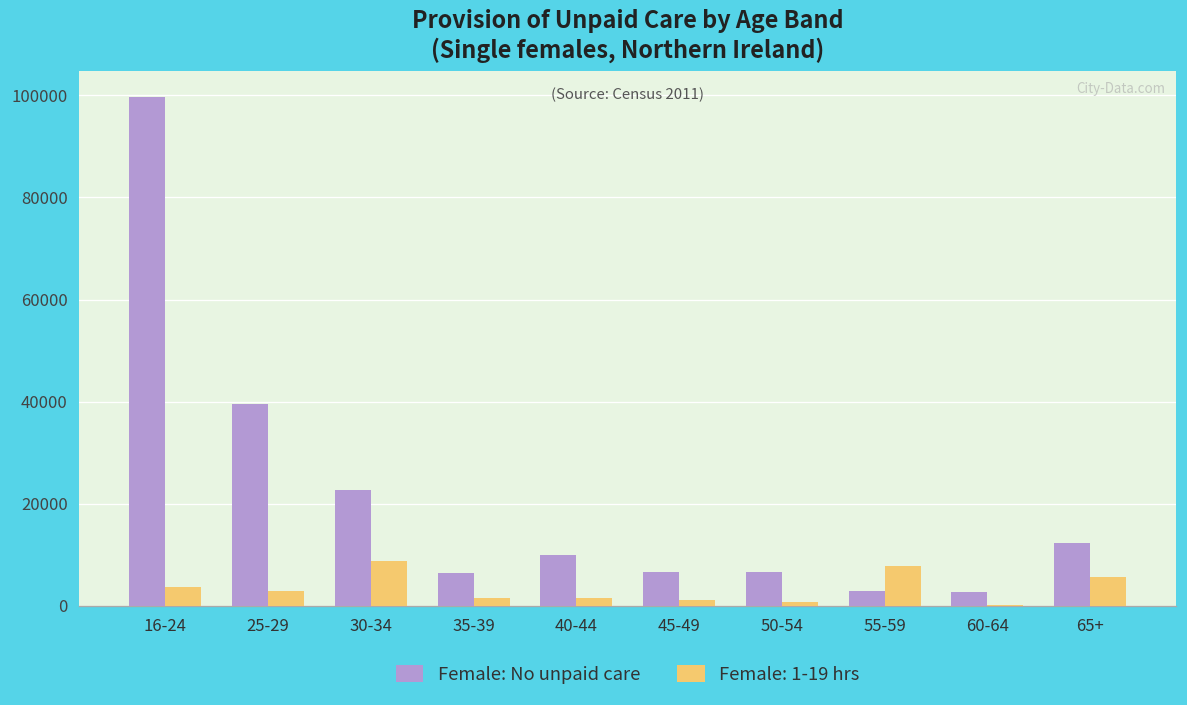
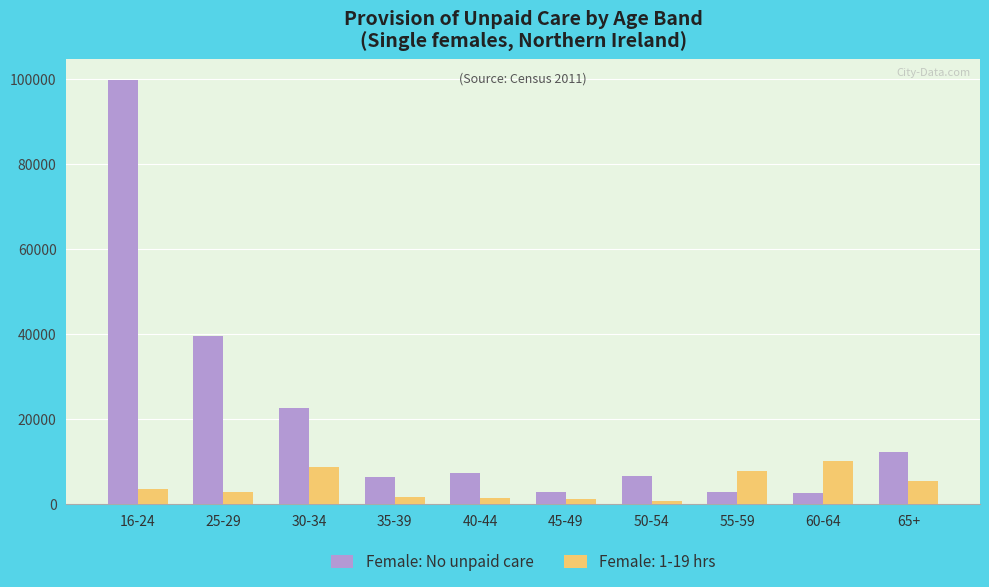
Female: No unpaid care, 40-44: 10000 -> 8000
Female: No unpaid care, 45-49: 7000 -> 3000
Female: 1-19 hrs, 60-64: 0 -> 10000
